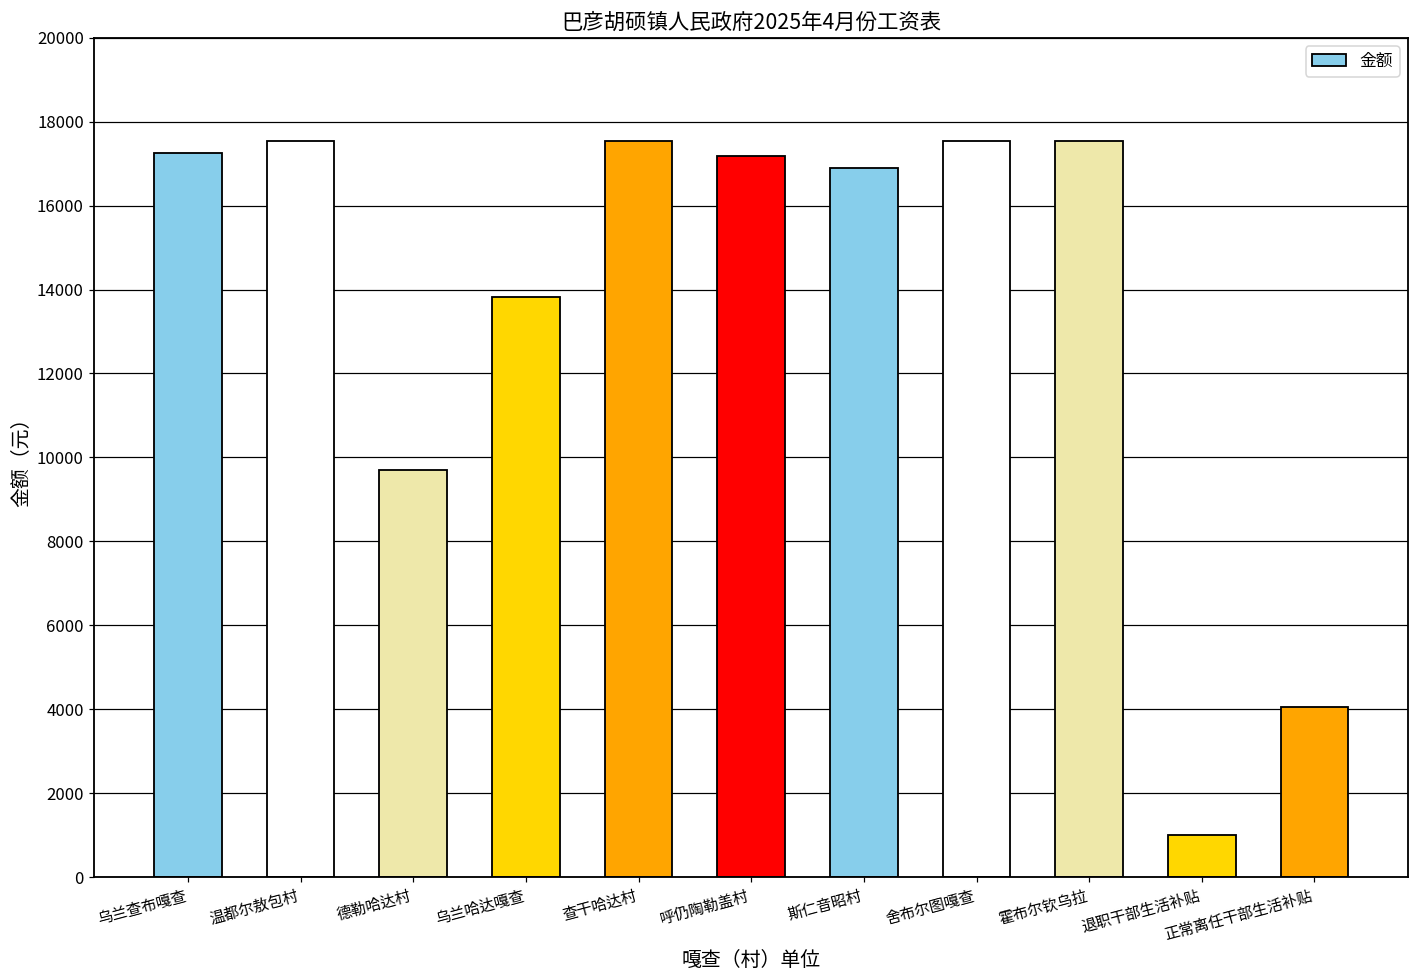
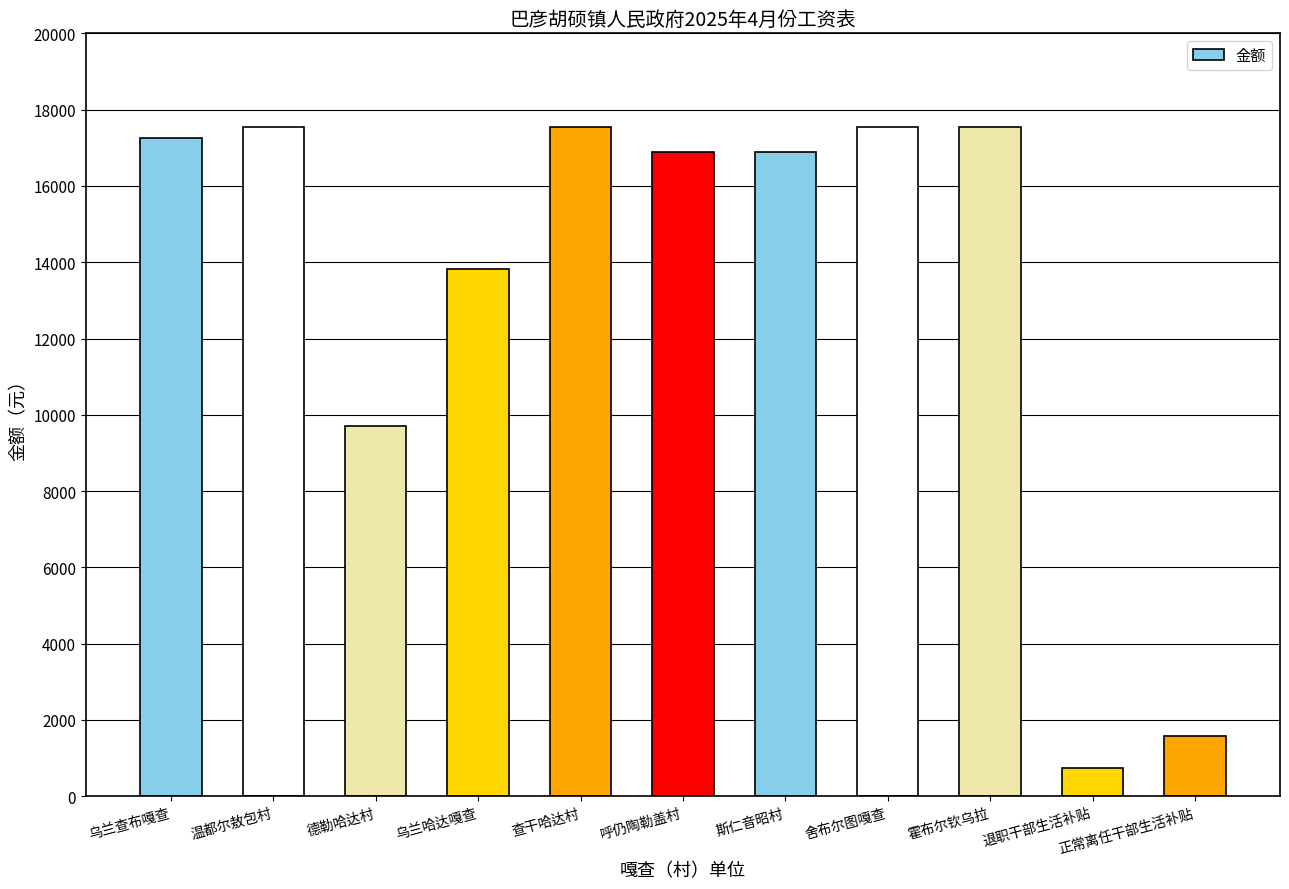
呼仍陶勒盖村: 17200 -> 16900
退职干部生活补贴: 1000 -> 700
正常离任干部生活补贴: 4100 -> 1600
